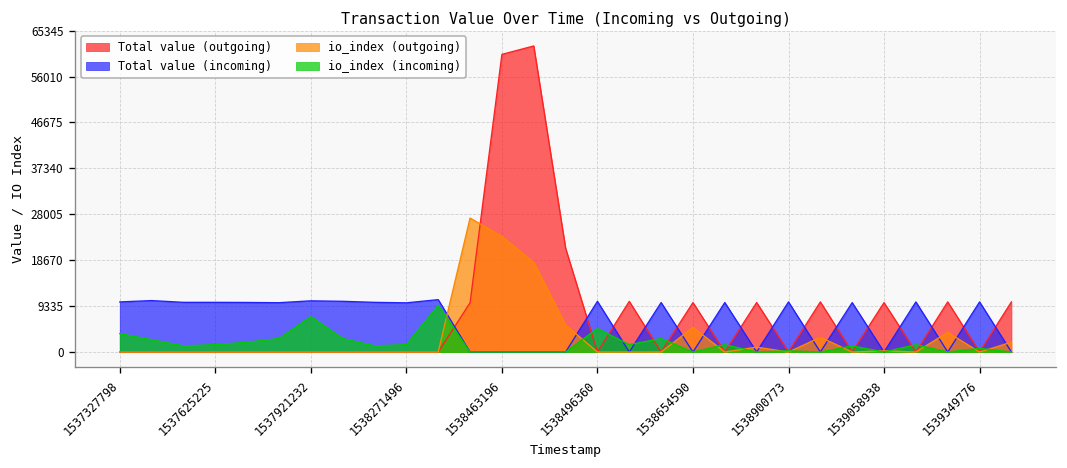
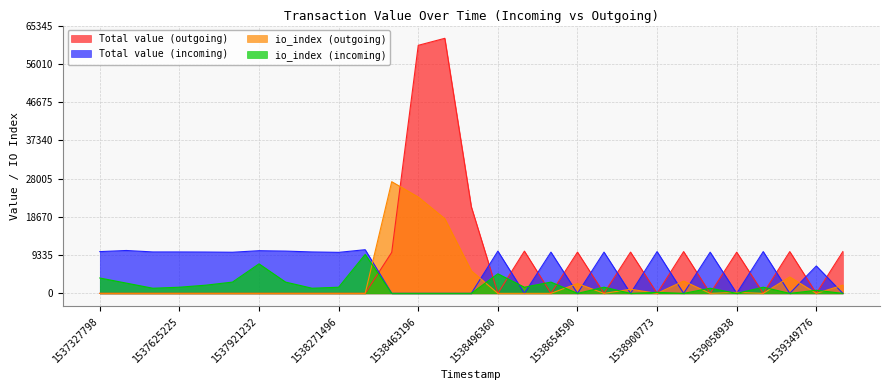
io_index (outgoing), 1538654590: 5000 -> 2000
Total value (incoming), 1539349776: 10000 -> 7000
